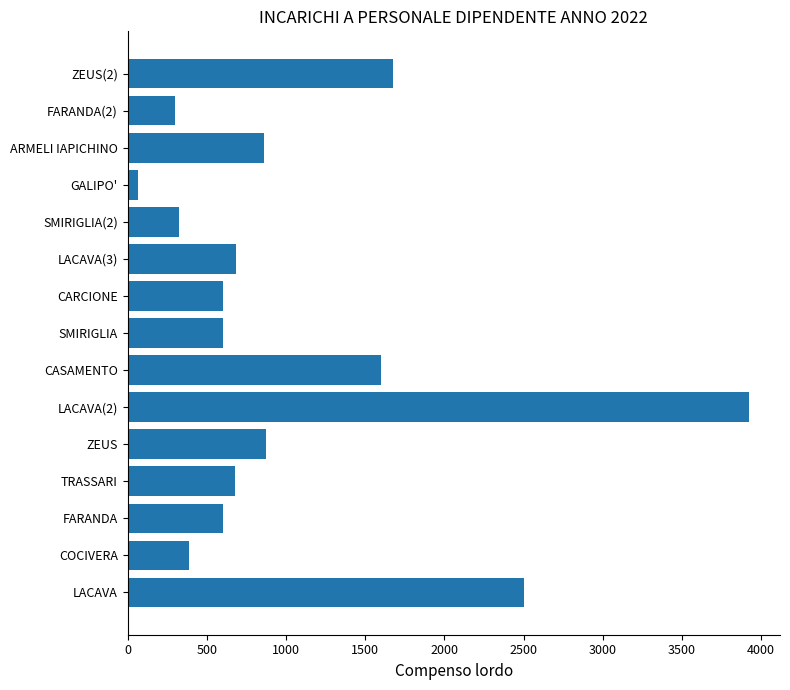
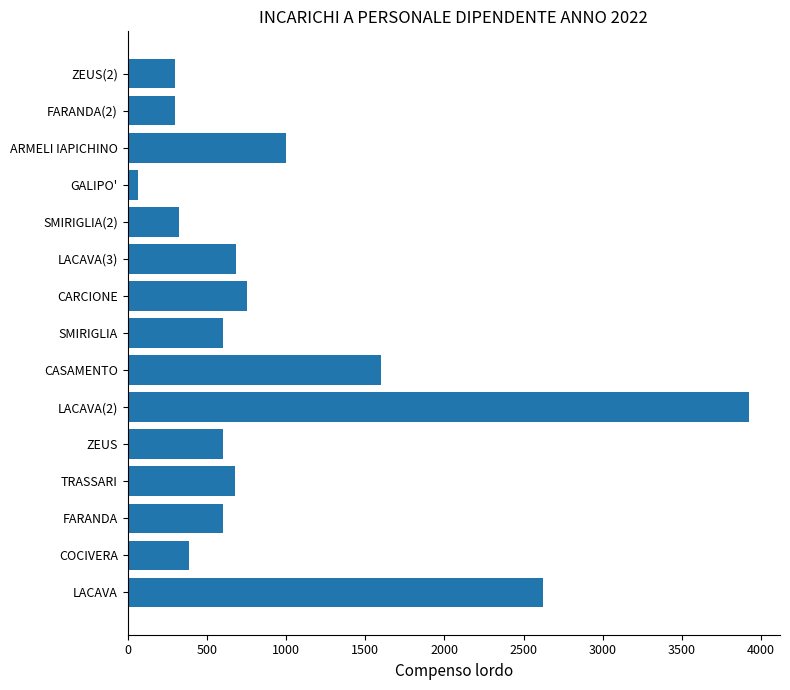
ZEUS(2): 1670 -> 300
ARMELI IAPICHINO: 860 -> 1000
CARCIONE: 600 -> 750
ZEUS: 880 -> 600
LACAVA: 2500 -> 2620
